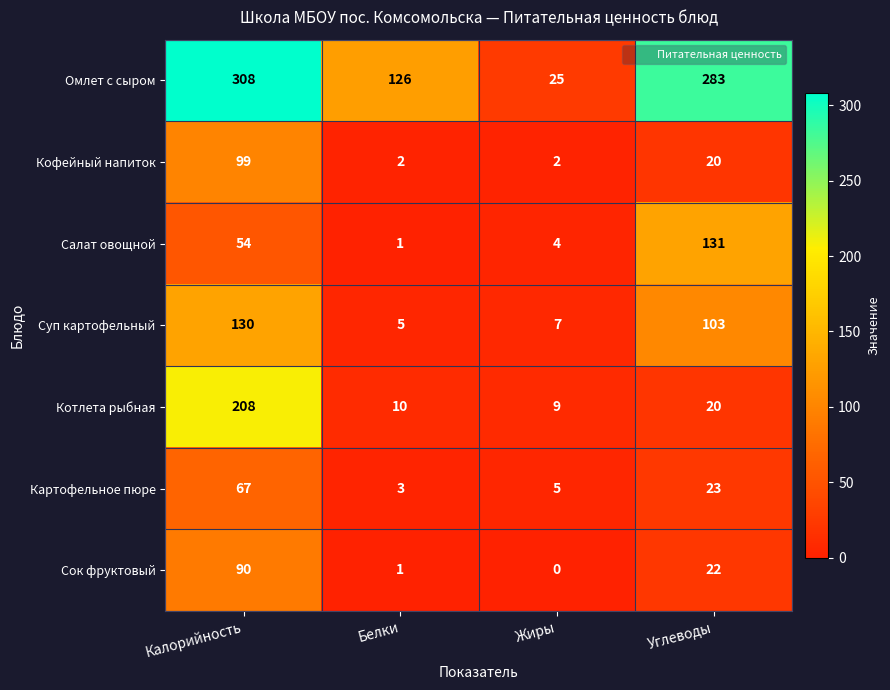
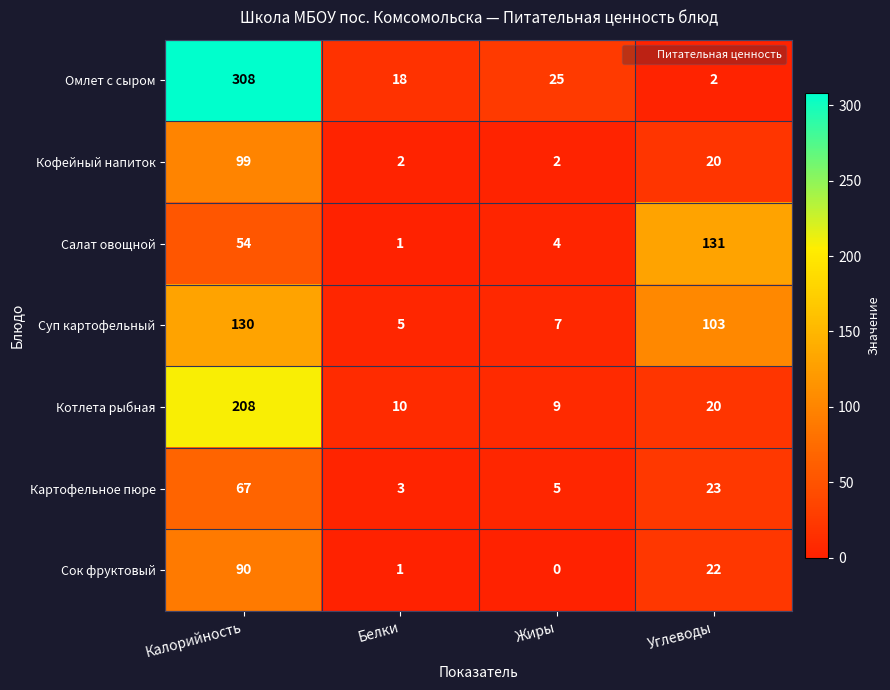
Омлет с сыром, Белки: 126 -> 18
Омлет с сыром, Углеводы: 283 -> 2
